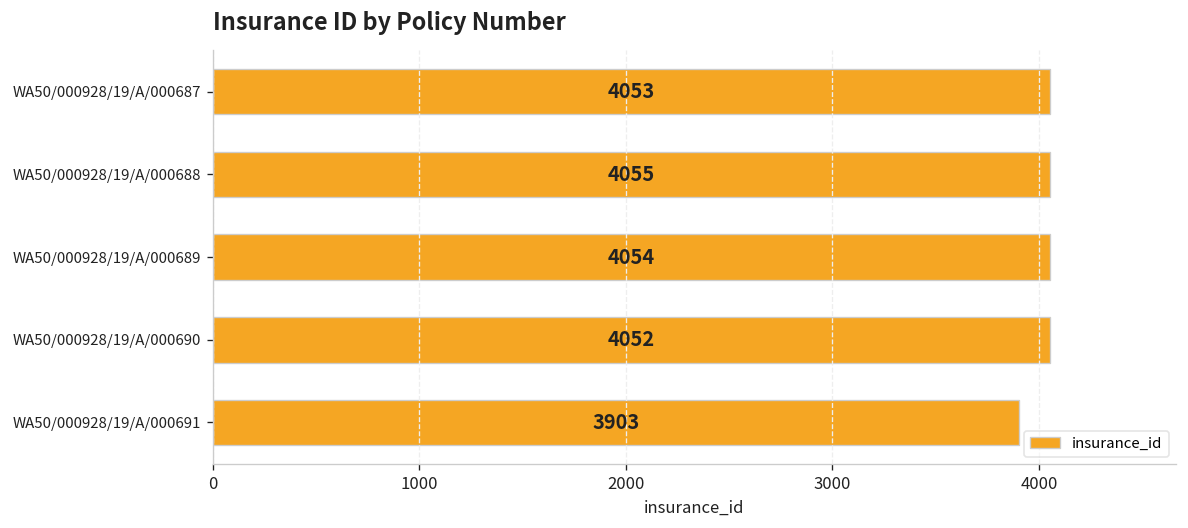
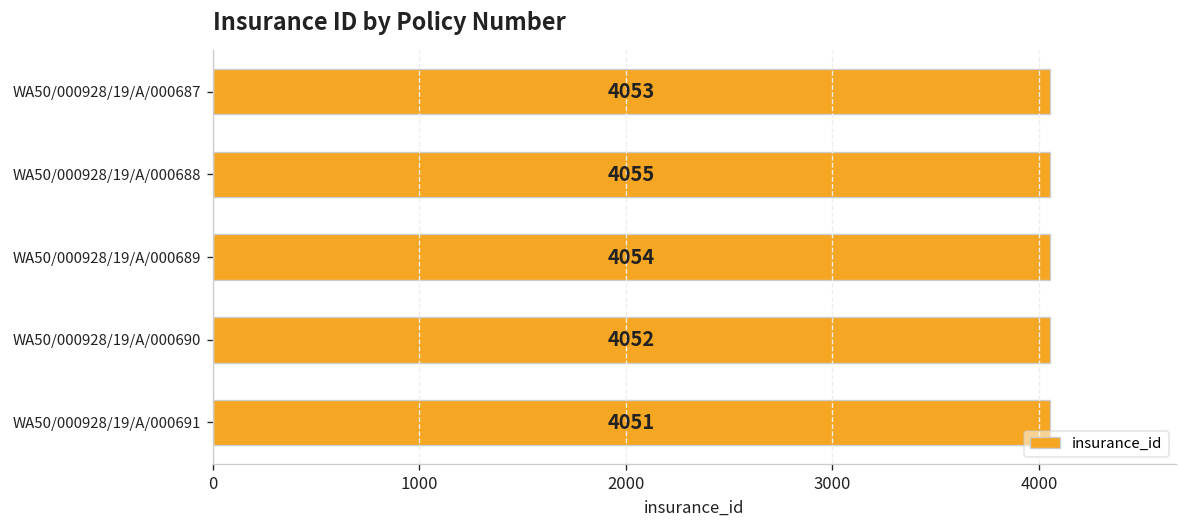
WA50/000928/19/A/000691: 3903 -> 4051
